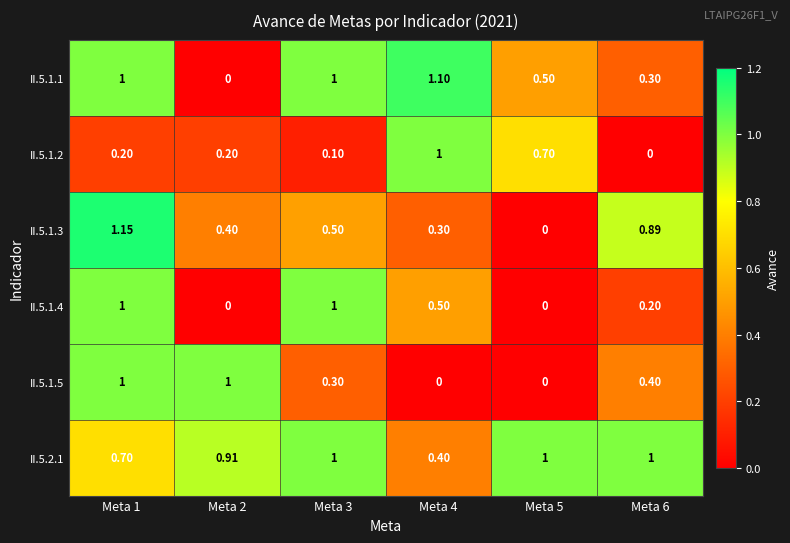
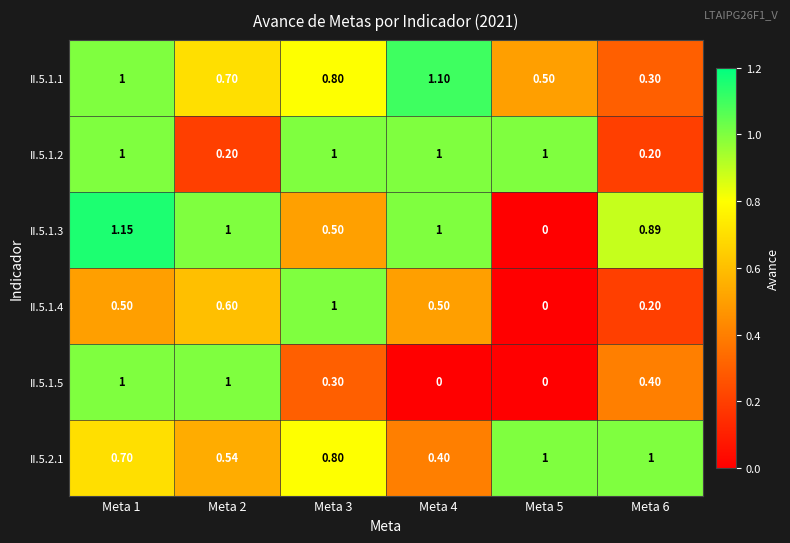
II.5.1.1, Meta 2: 0 -> 0.70
II.5.1.1, Meta 3: 1 -> 0.80
II.5.1.2, Meta 1: 0.20 -> 1
II.5.1.2, Meta 3: 0.10 -> 1
II.5.1.2, Meta 5: 0.70 -> 1
II.5.1.2, Meta 6: 0 -> 0.20
II.5.1.3, Meta 2: 0.40 -> 1
II.5.1.3, Meta 4: 0.30 -> 1
II.5.1.4, Meta 1: 1 -> 0.50
II.5.1.4, Meta 2: 0 -> 0.60
II.5.2.1, Meta 2: 0.91 -> 0.54
II.5.2.1, Meta 3: 1 -> 0.80
